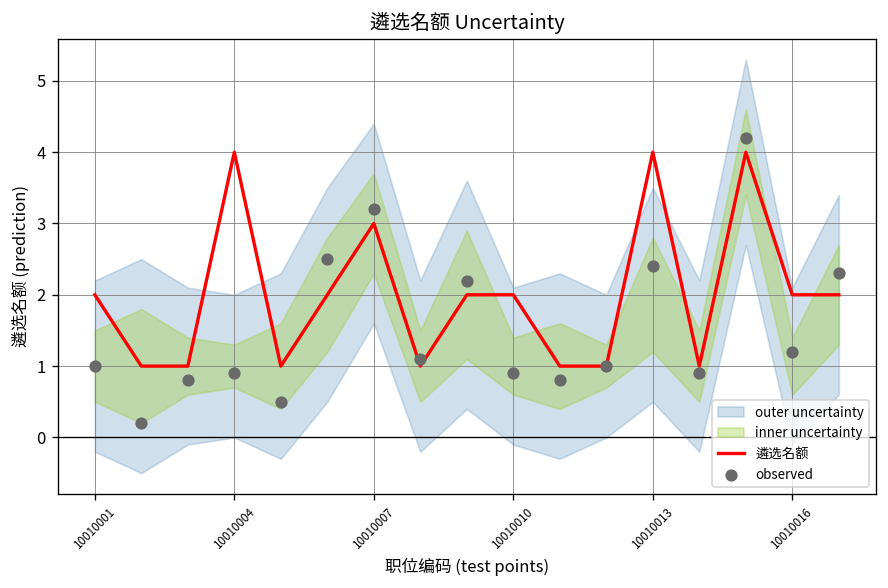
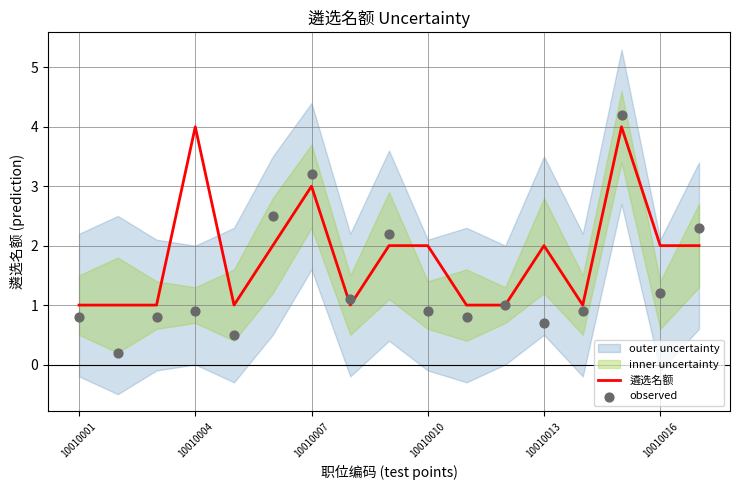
遴选名额, 10010001: 2 -> 1
observed, 10010001: 1.0 -> 0.8
遴选名额, 10010013: 4 -> 2
observed, 10010013: 2.4 -> 0.7
